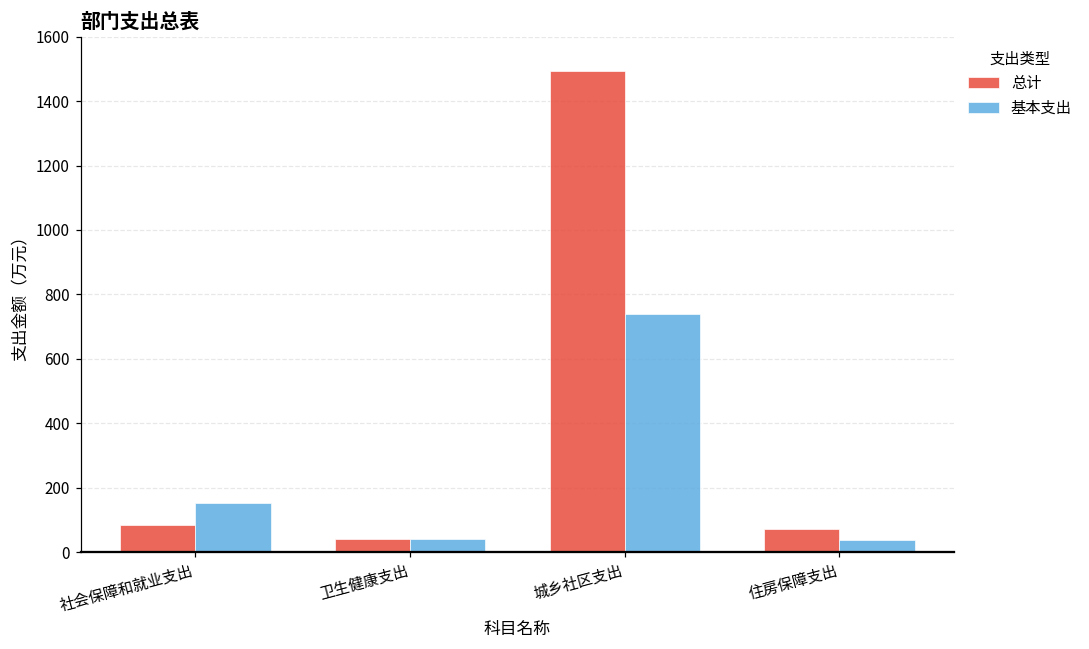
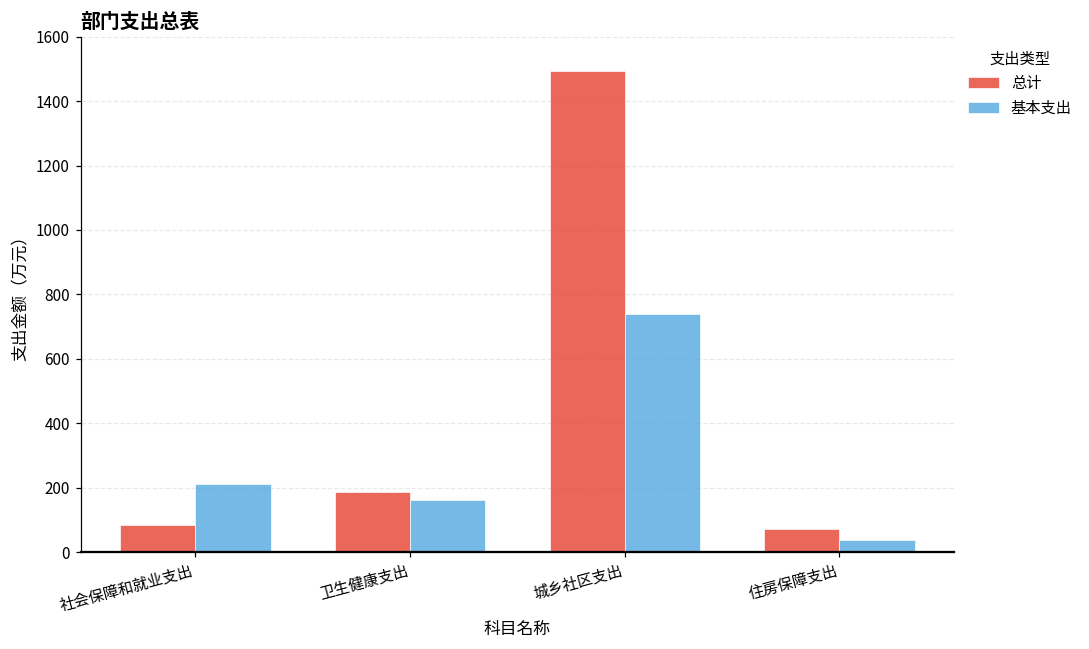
基本支出, 社会保障和就业支出: 150 -> 210
总计, 卫生健康支出: 40 -> 190
基本支出, 卫生健康支出: 40 -> 160
